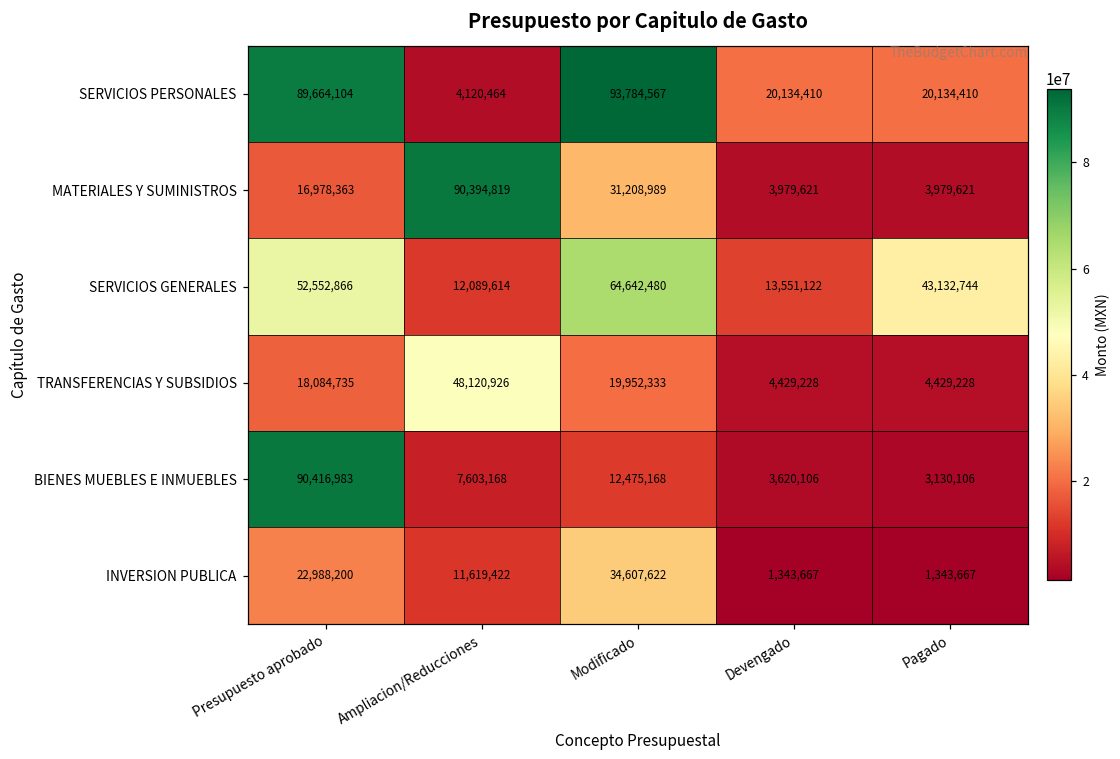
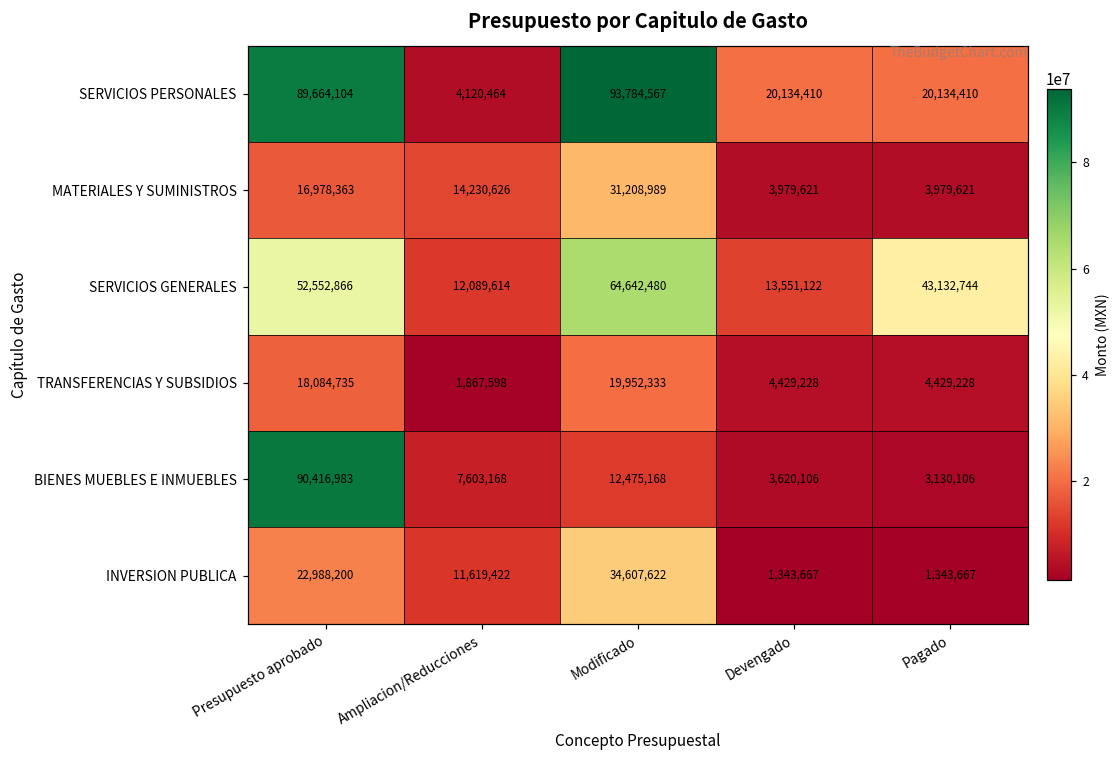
MATERIALES Y SUMINISTROS, Ampliacion/Reducciones: 90,394,819 -> 14,230,626
TRANSFERENCIAS Y SUBSIDIOS, Ampliacion/Reducciones: 48,120,926 -> 1,867,598
